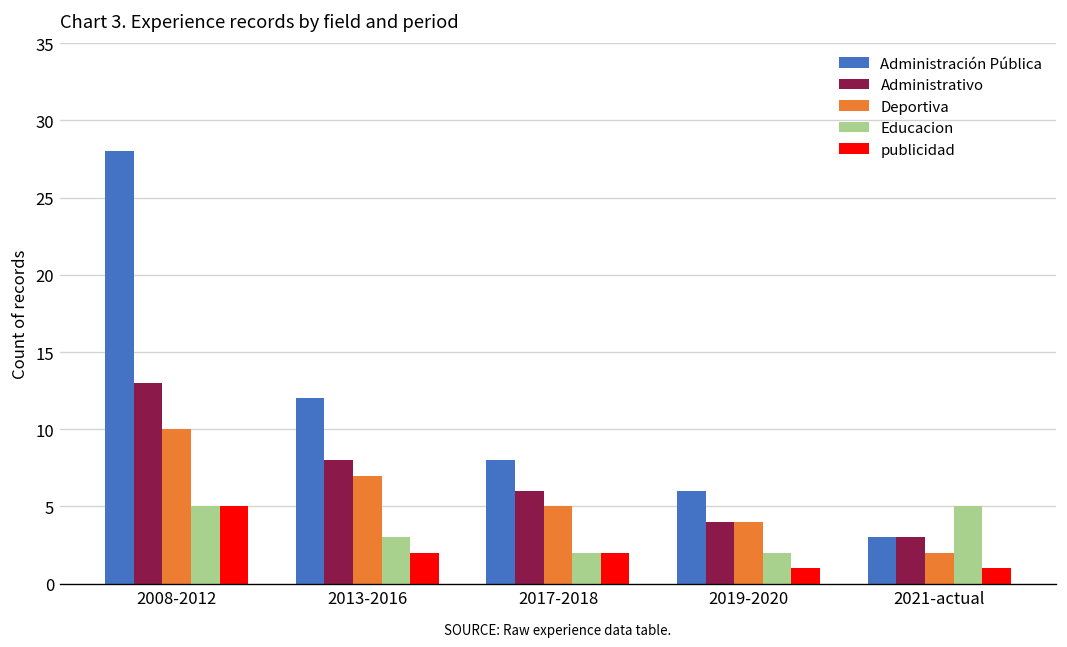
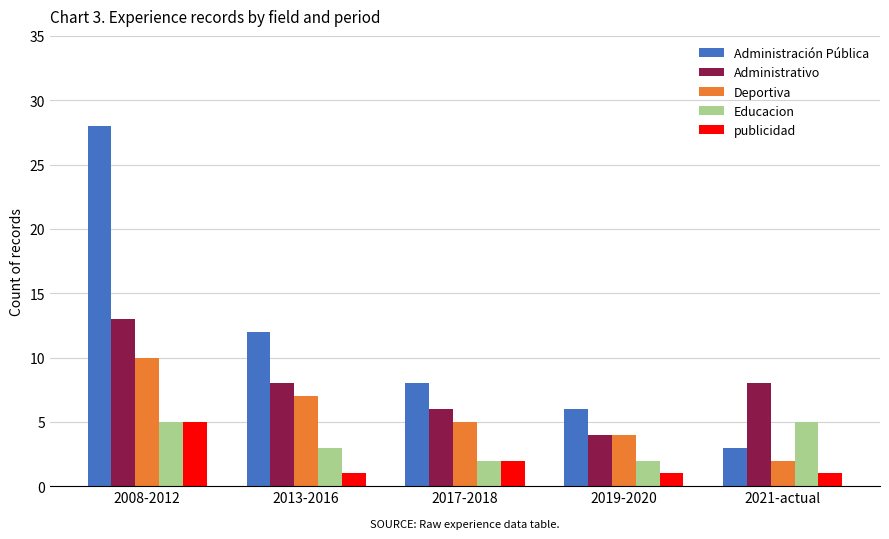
publicidad, 2013-2016: 2 -> 1
Administrativo, 2021-actual: 3 -> 8
